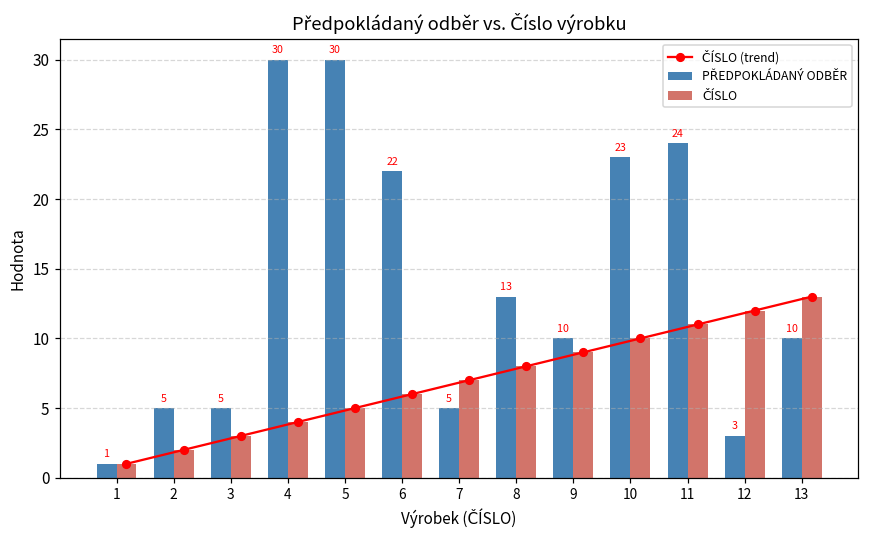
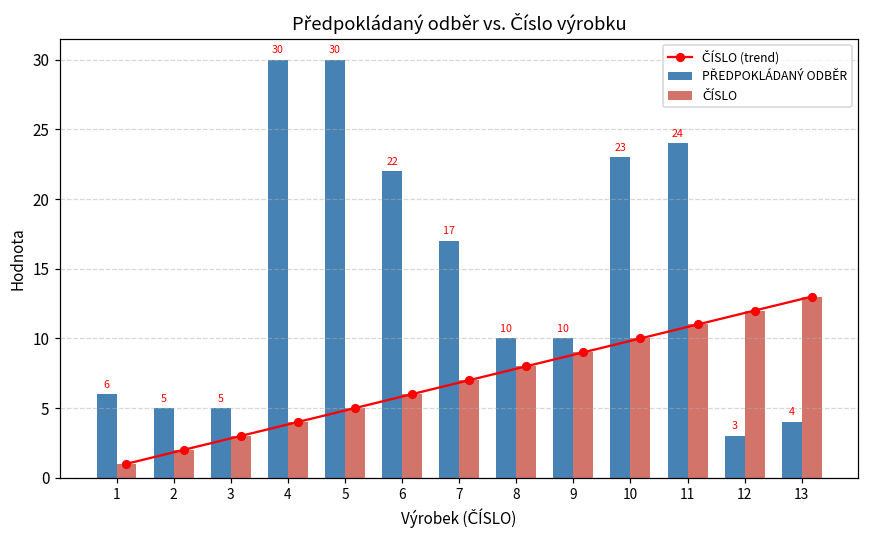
PŘEDPOKLÁDANÝ ODBĚR, 1: 1 -> 6
PŘEDPOKLÁDANÝ ODBĚR, 7: 5 -> 17
PŘEDPOKLÁDANÝ ODBĚR, 8: 13 -> 10
PŘEDPOKLÁDANÝ ODBĚR, 13: 10 -> 4
